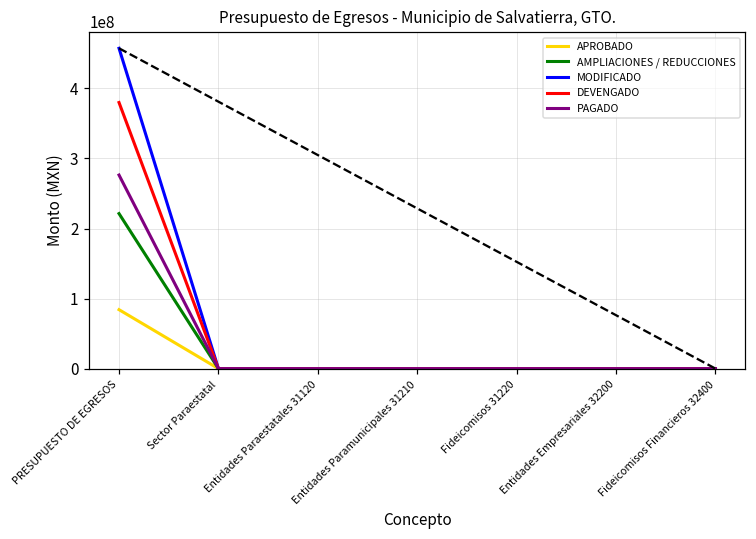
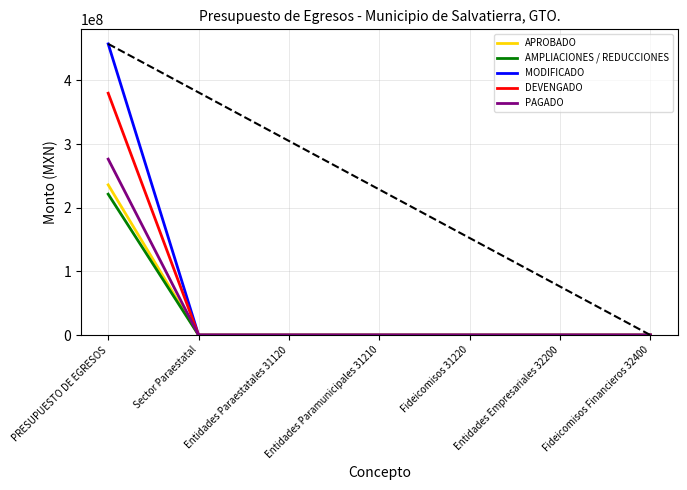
APROBADO, PRESUPUESTO DE EGRESOS: 80000000 -> 240000000
